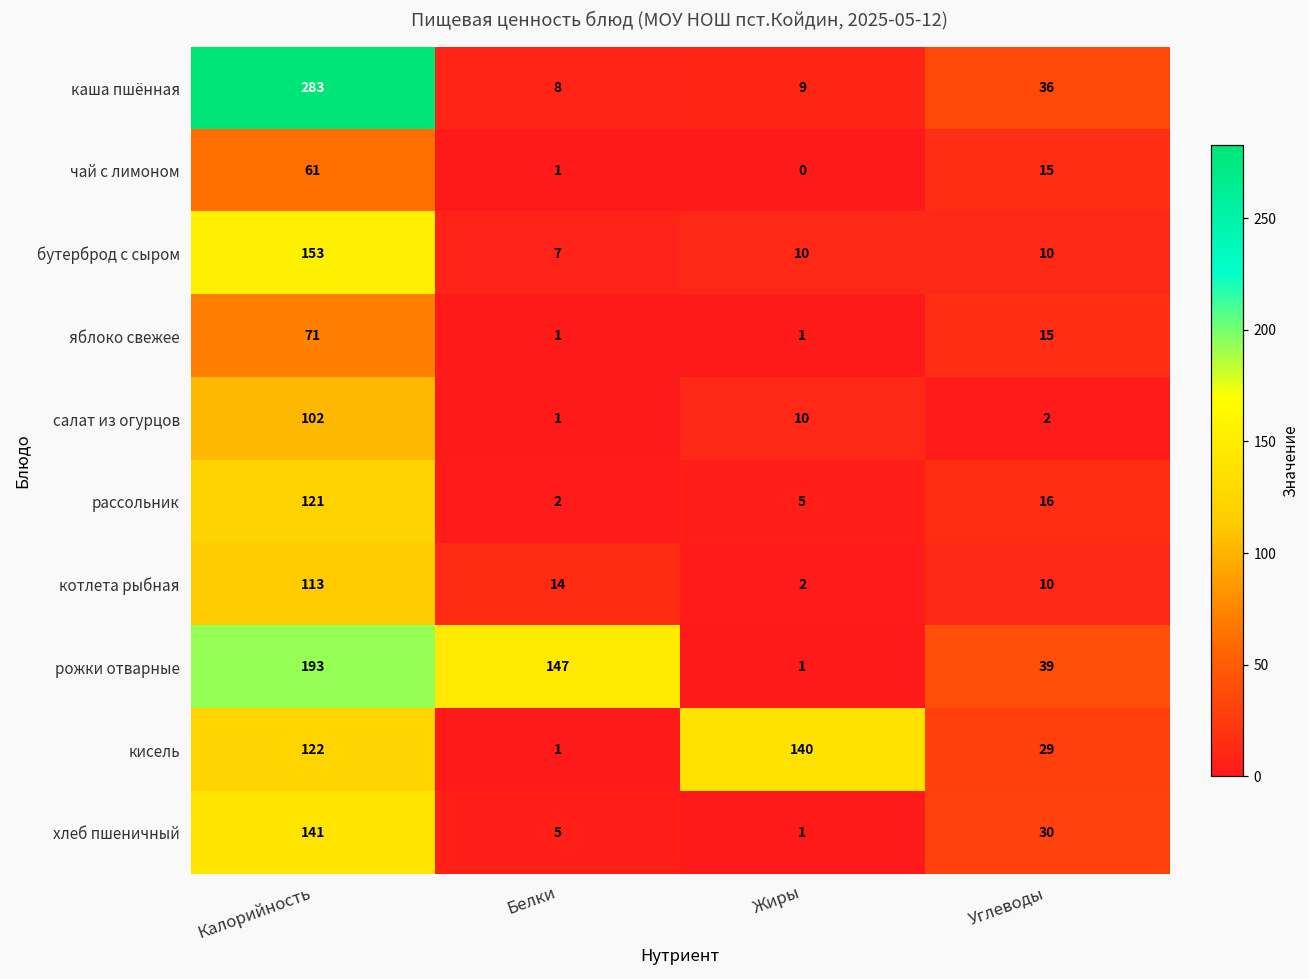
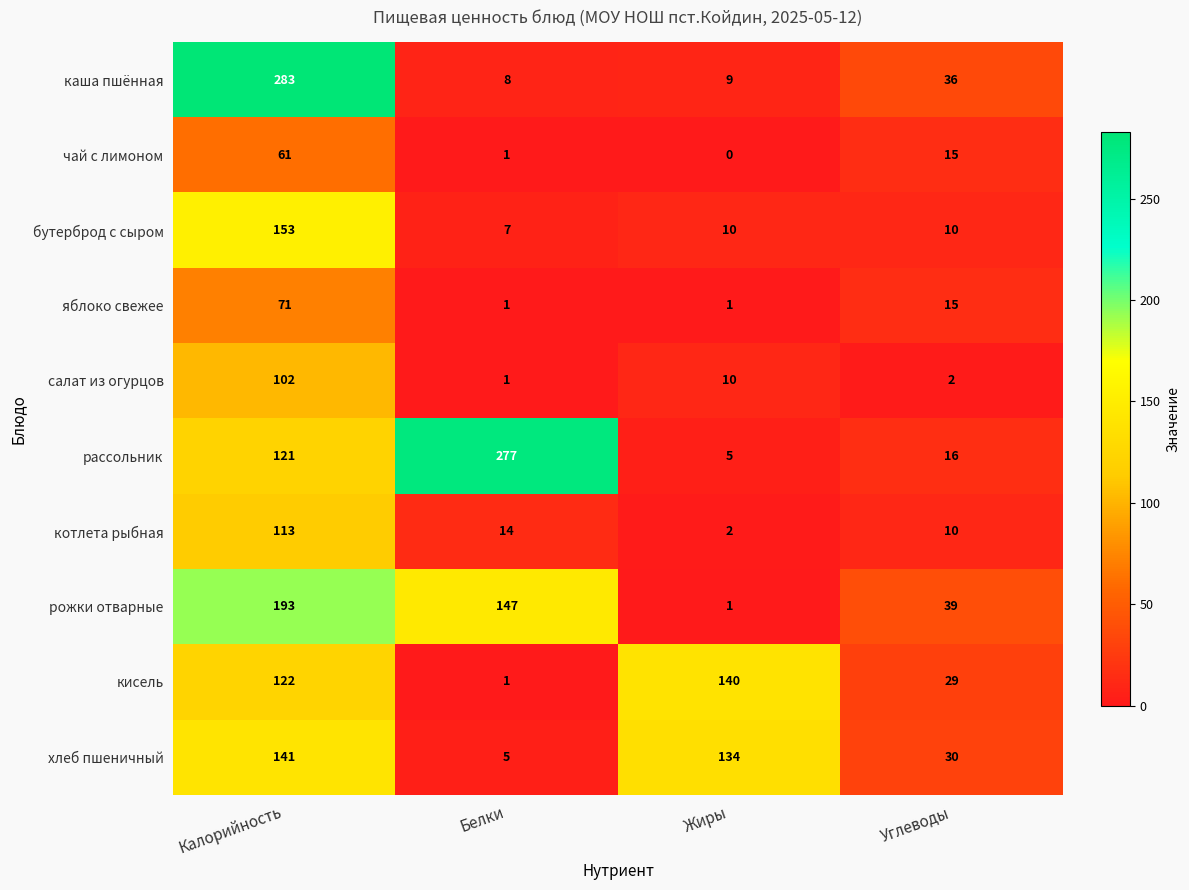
рассольник, Белки: 2 -> 277
хлеб пшеничный, Жиры: 1 -> 134
